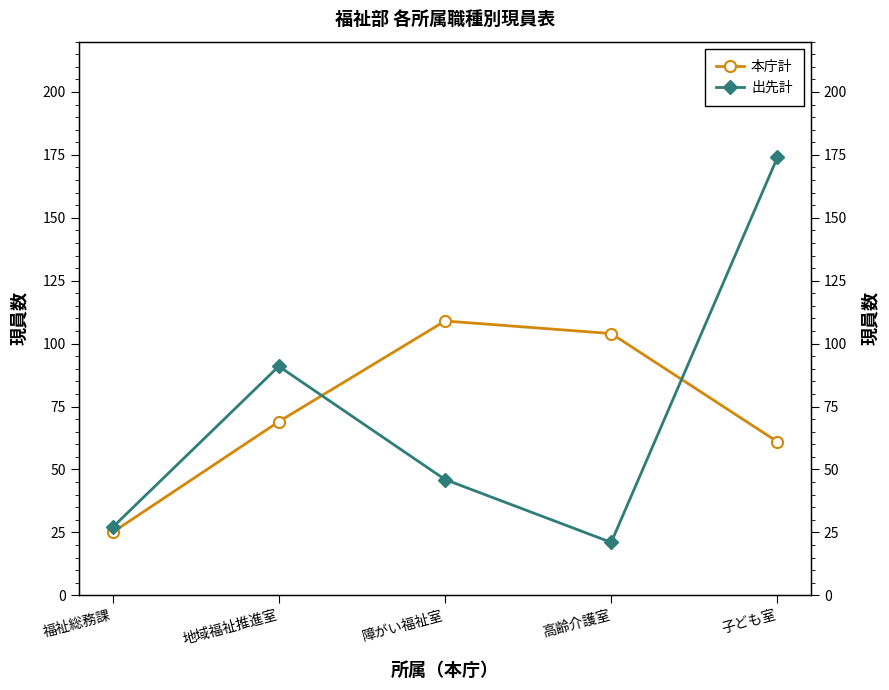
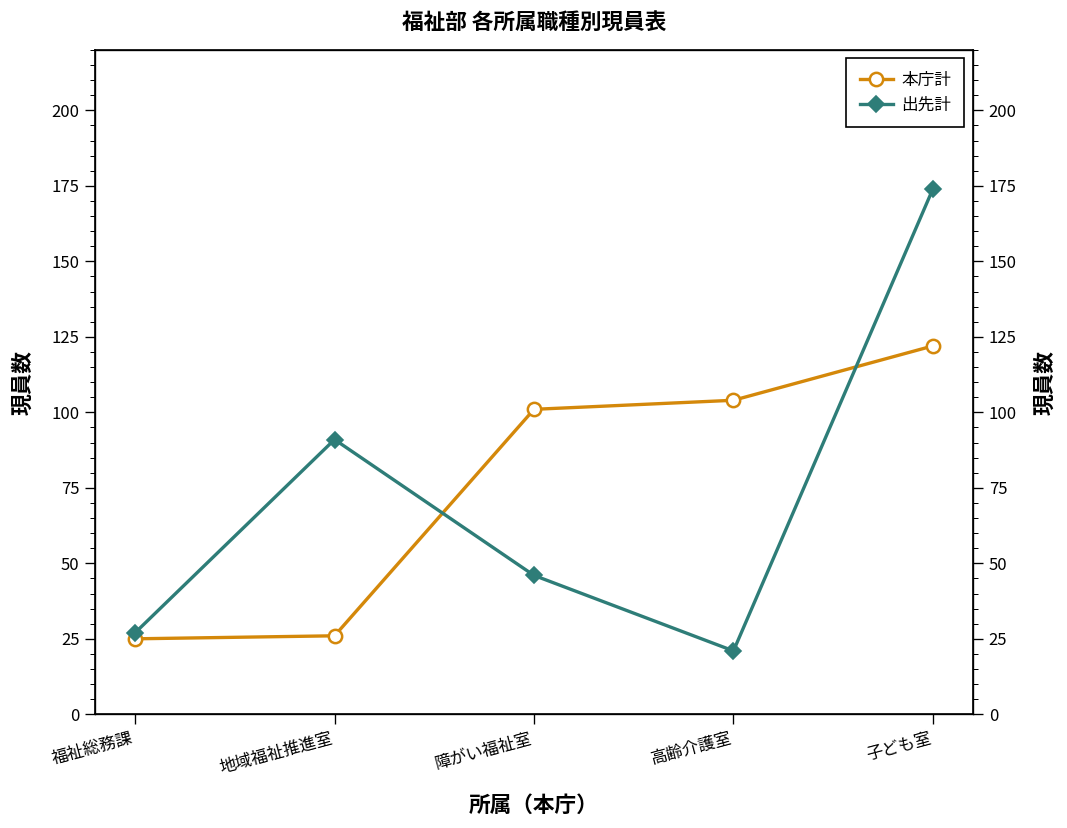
本庁計, 地域福祉推進室: 69 -> 26
本庁計, 障がい福祉室: 109 -> 101
本庁計, 子ども室: 61 -> 122
